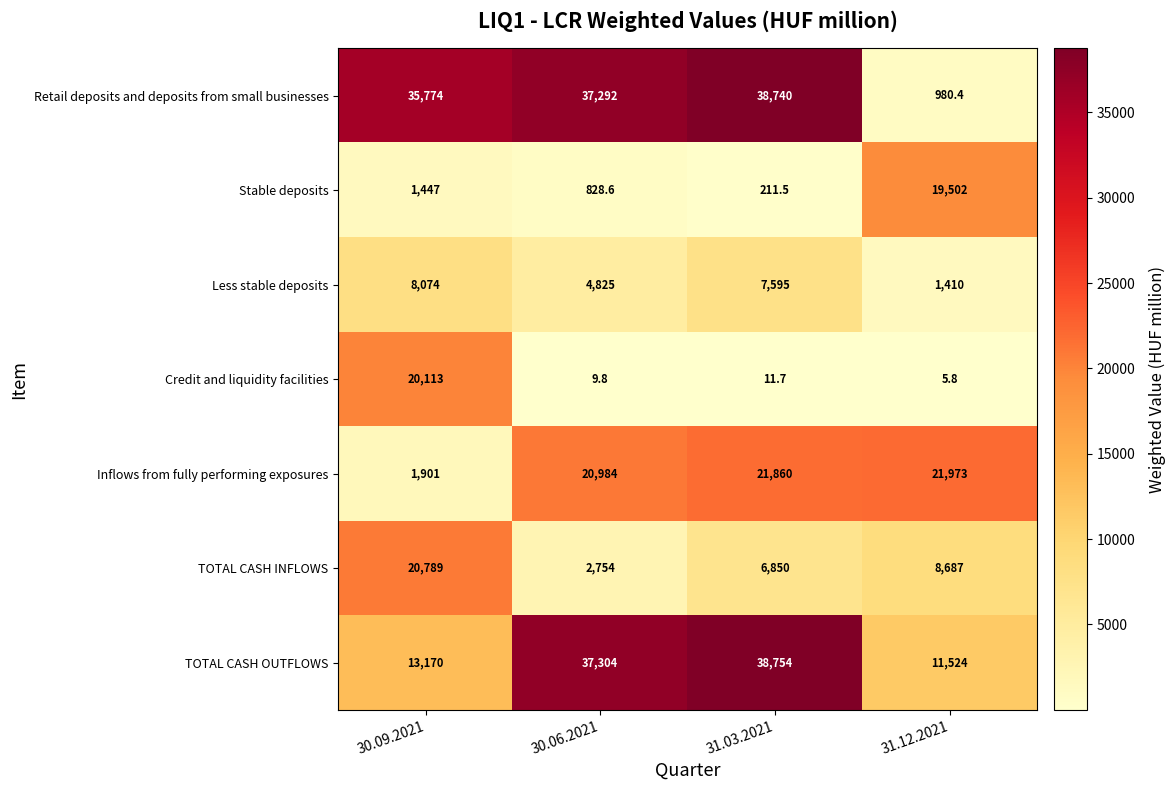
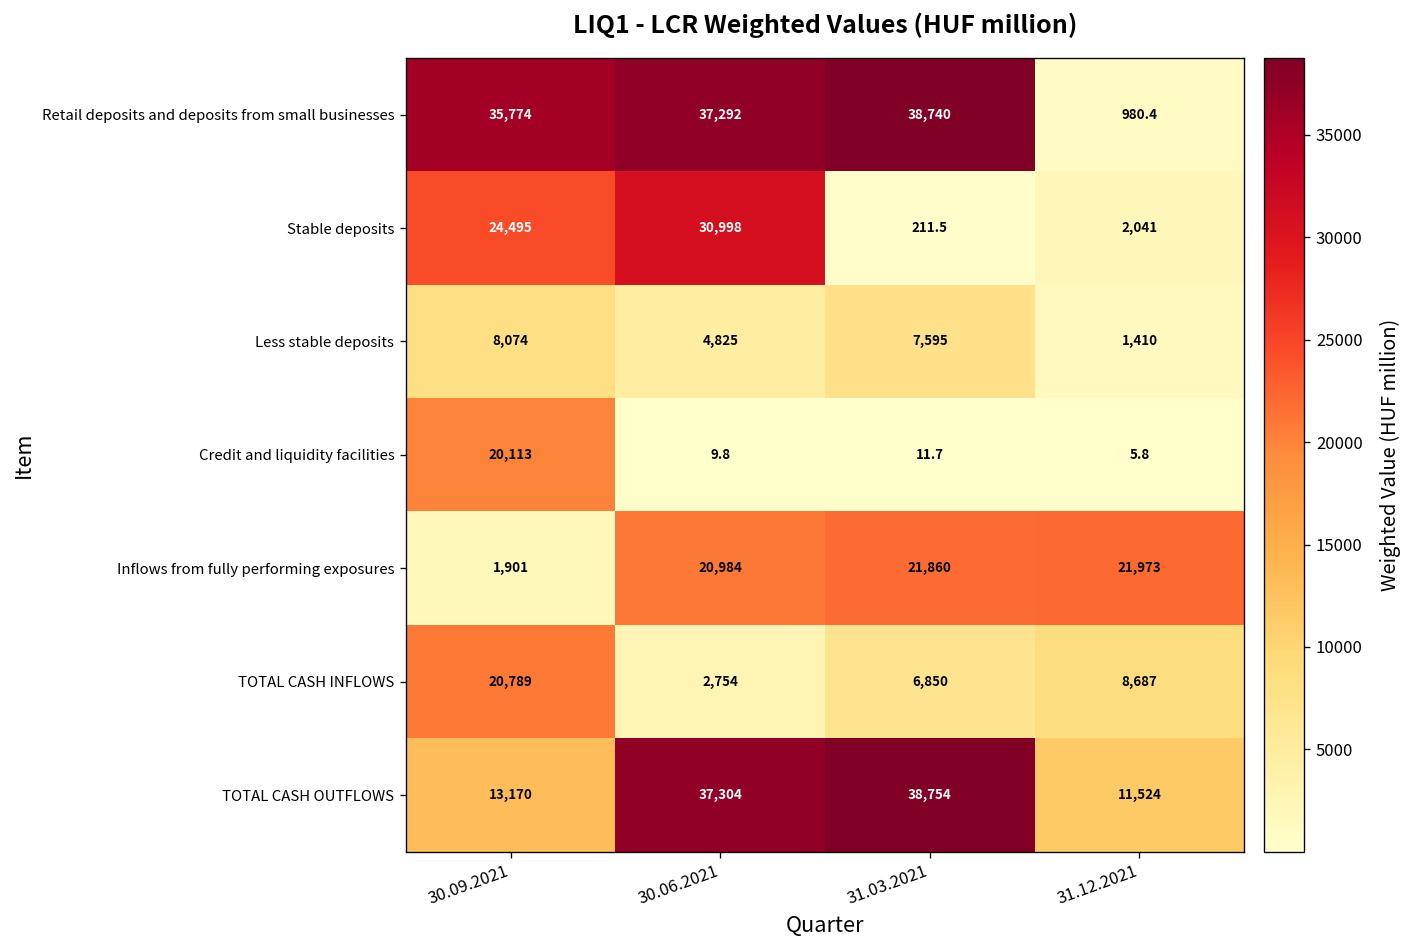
Stable deposits, 30.09.2021: 1,447 -> 24,495
Stable deposits, 30.06.2021: 828.6 -> 30,998
Stable deposits, 31.12.2021: 19,502 -> 2,041
